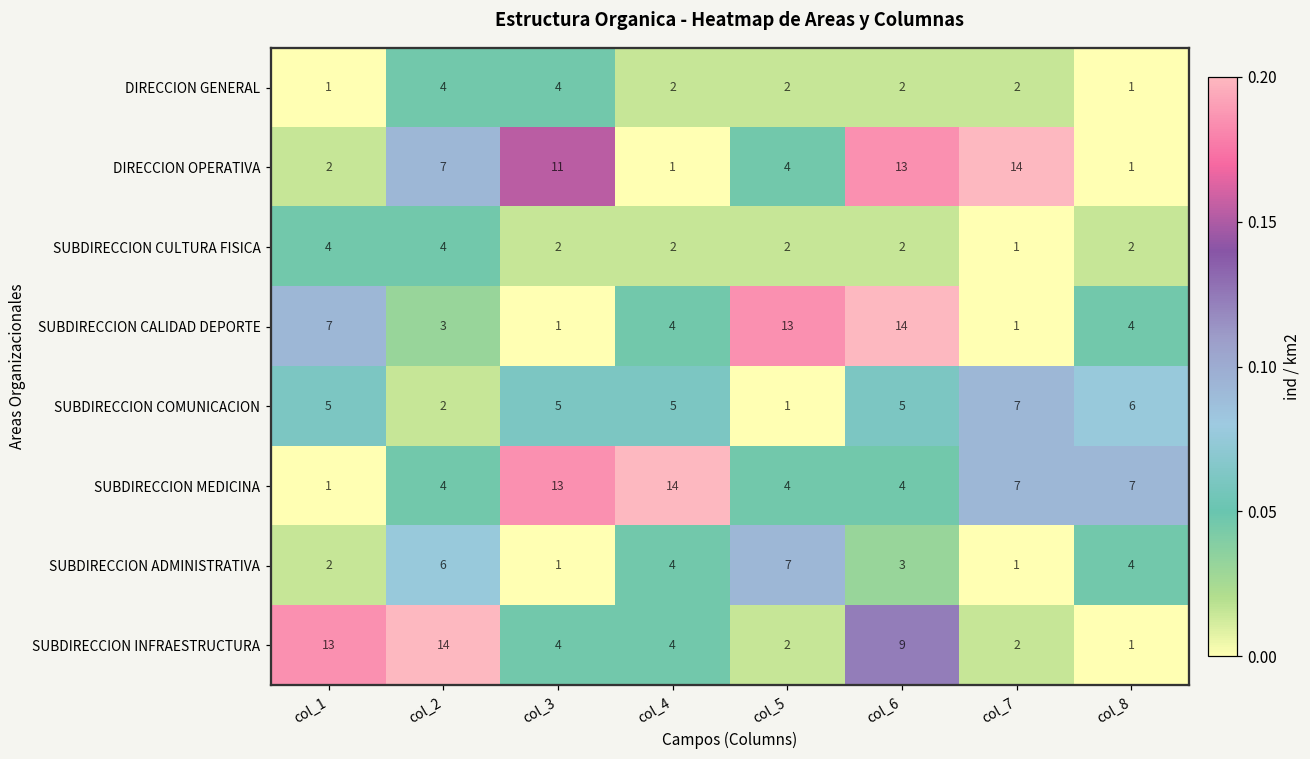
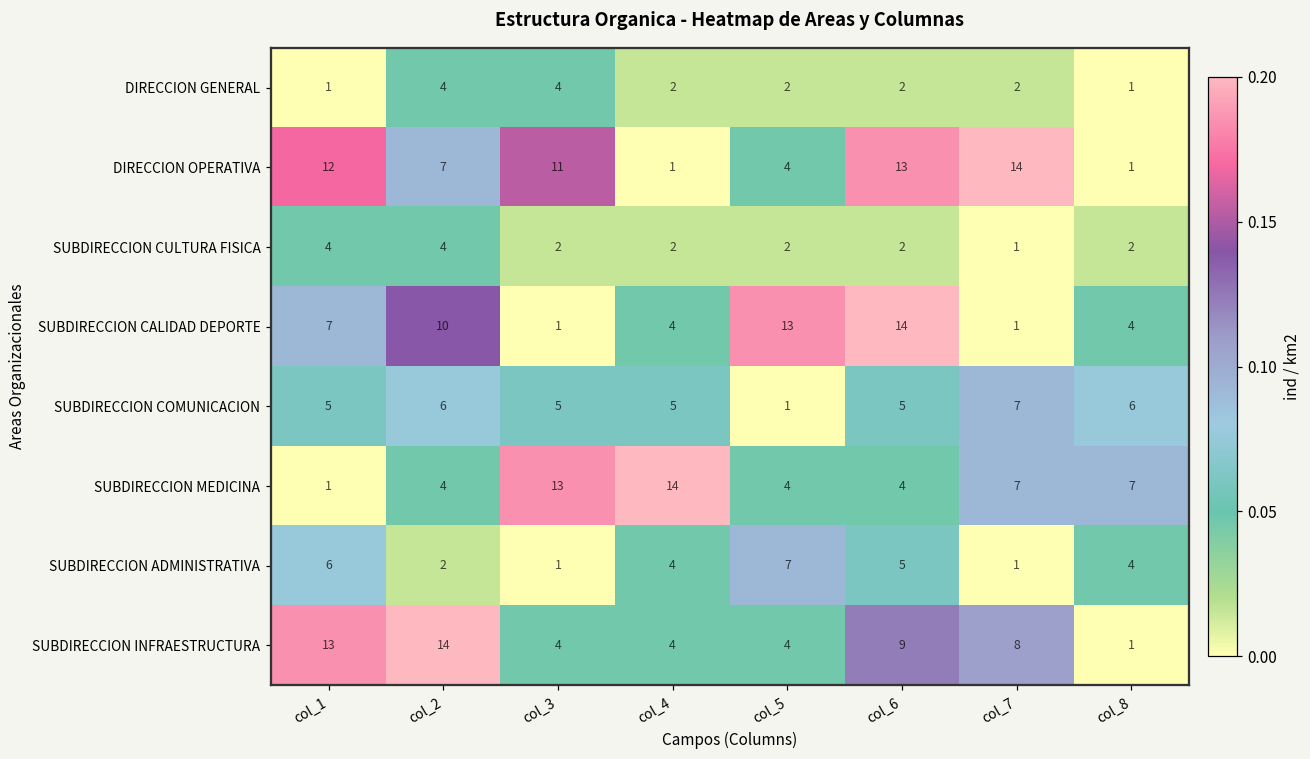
DIRECCION OPERATIVA, col_1: 2 -> 12
SUBDIRECCION CALIDAD DEPORTE, col_2: 3 -> 10
SUBDIRECCION COMUNICACION, col_2: 2 -> 6
SUBDIRECCION ADMINISTRATIVA, col_1: 2 -> 6
SUBDIRECCION ADMINISTRATIVA, col_2: 6 -> 2
SUBDIRECCION ADMINISTRATIVA, col_6: 3 -> 5
SUBDIRECCION INFRAESTRUCTURA, col_5: 2 -> 4
SUBDIRECCION INFRAESTRUCTURA, col_7: 2 -> 8
